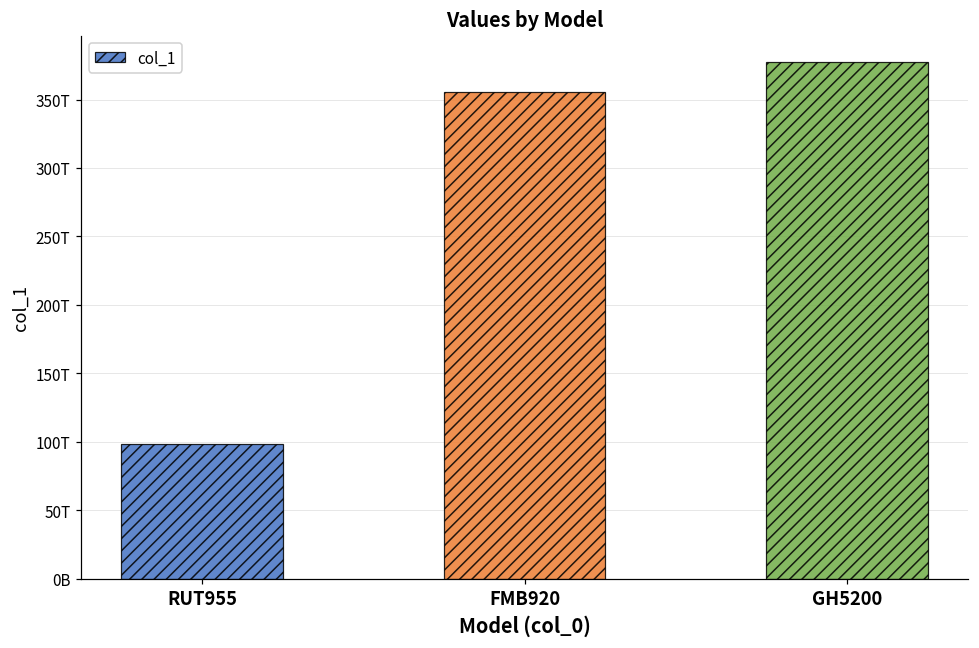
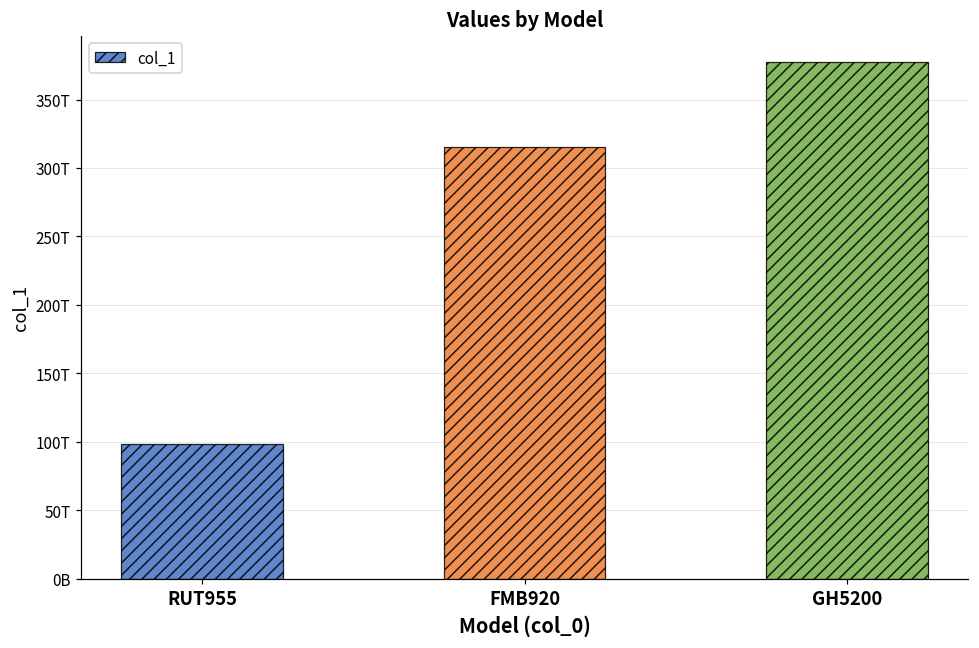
FMB920: 356T -> 316T
